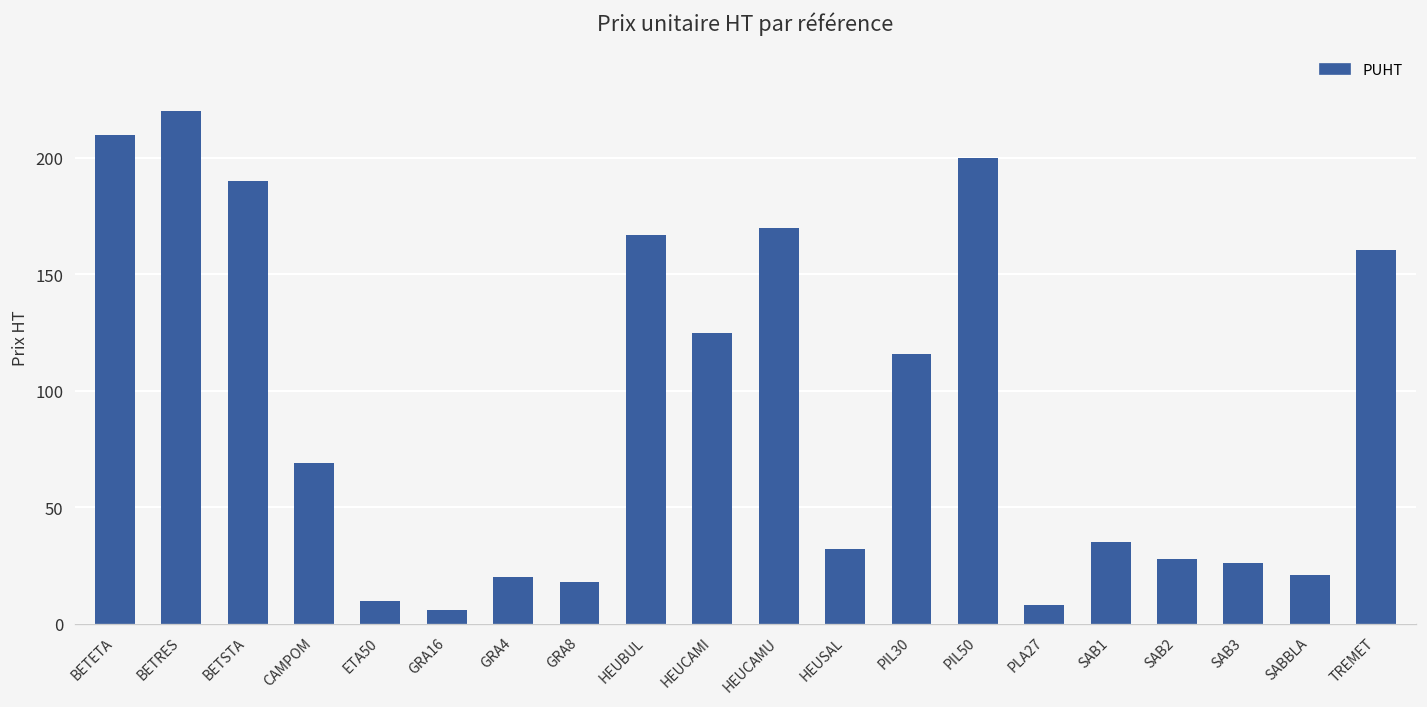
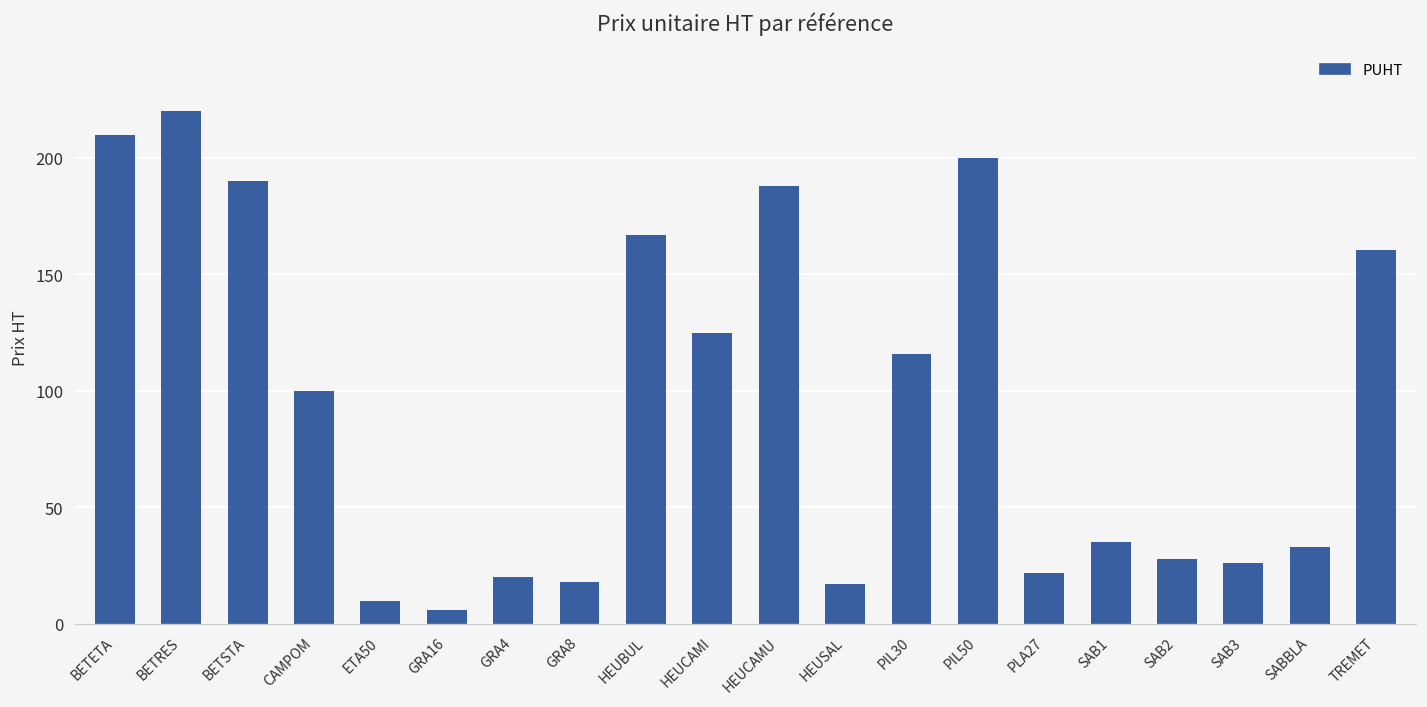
CAMPOM: 69 -> 100
HEUCAMU: 170 -> 188
HEUSAL: 32 -> 17
PLA27: 8 -> 22
SABBLA: 21 -> 33
